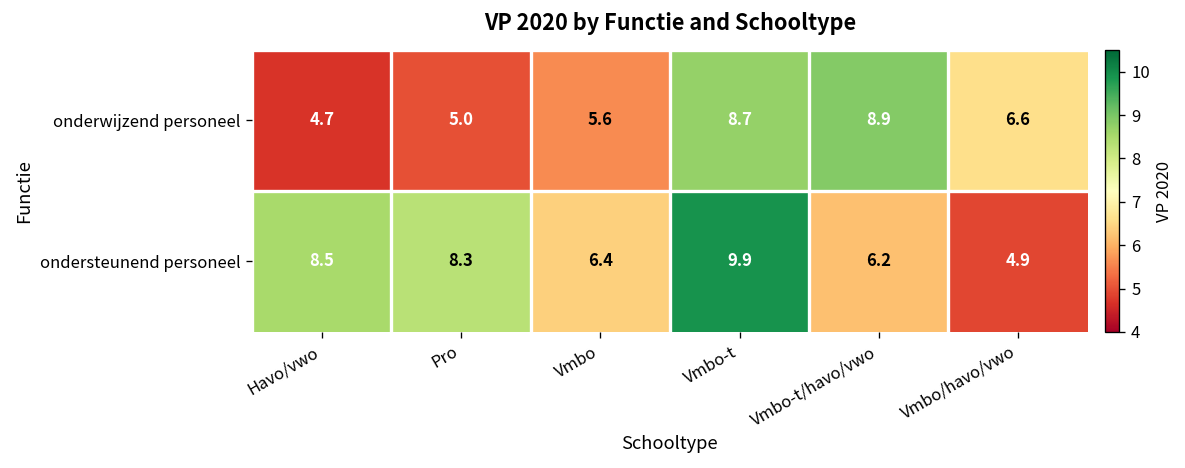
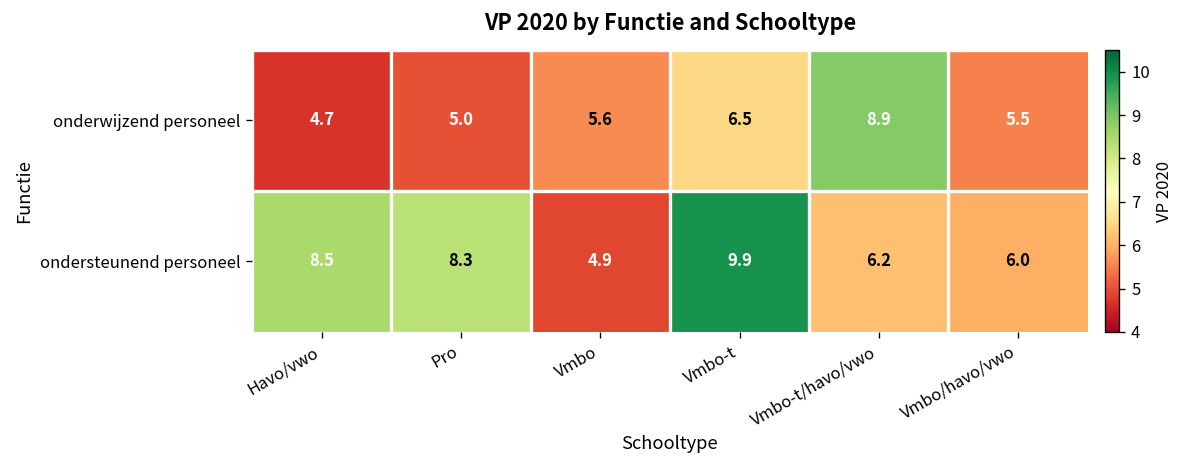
onderwijzend personeel, Vmbo-t: 8.7 -> 6.5
onderwijzend personeel, Vmbo/havo/vwo: 6.6 -> 5.5
ondersteunend personeel, Vmbo: 6.4 -> 4.9
ondersteunend personeel, Vmbo/havo/vwo: 4.9 -> 6.0
